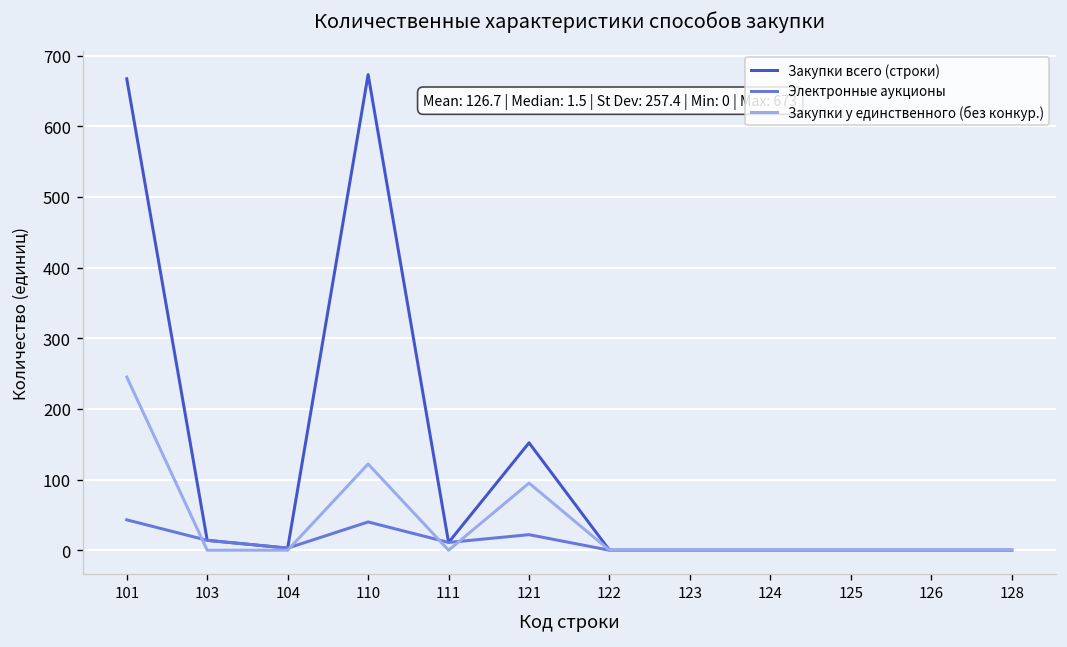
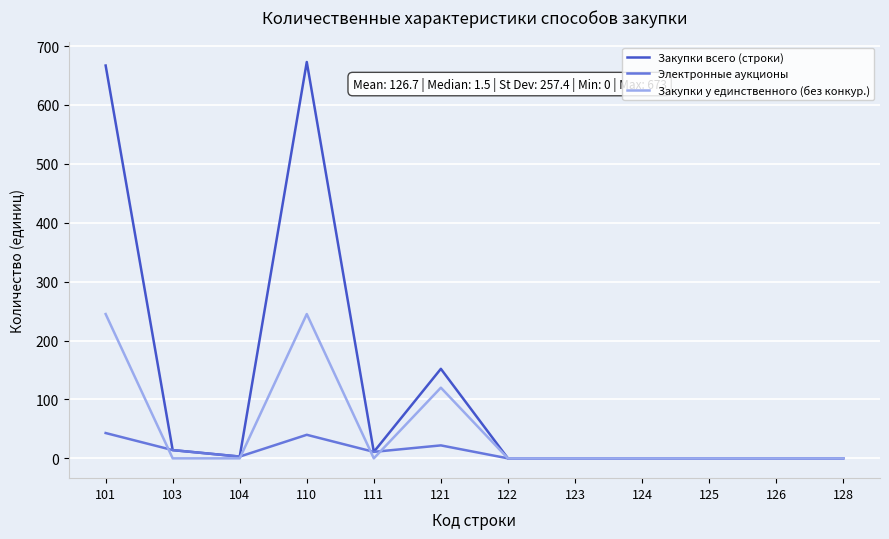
Закупки у единственного (без конкур.), 110: 120 -> 250
Закупки у единственного (без конкур.), 121: 100 -> 120
